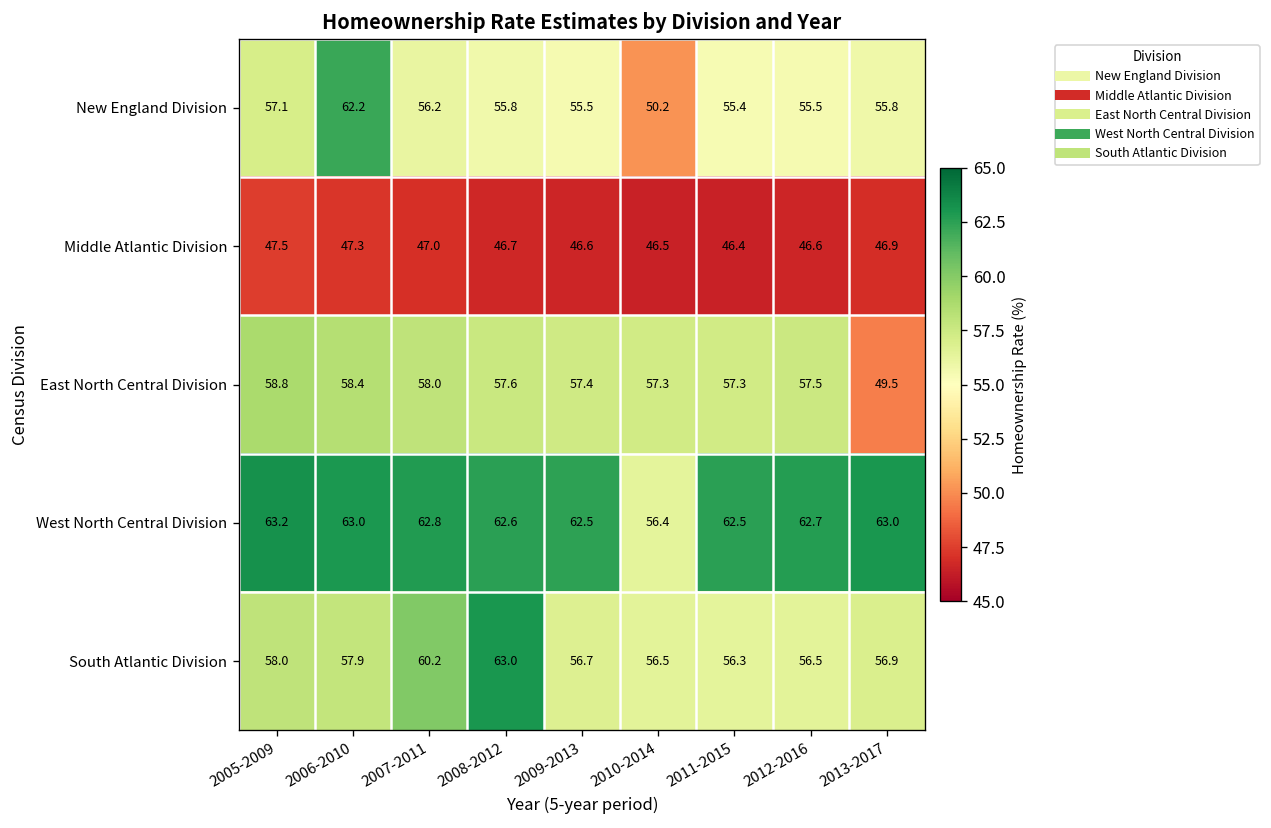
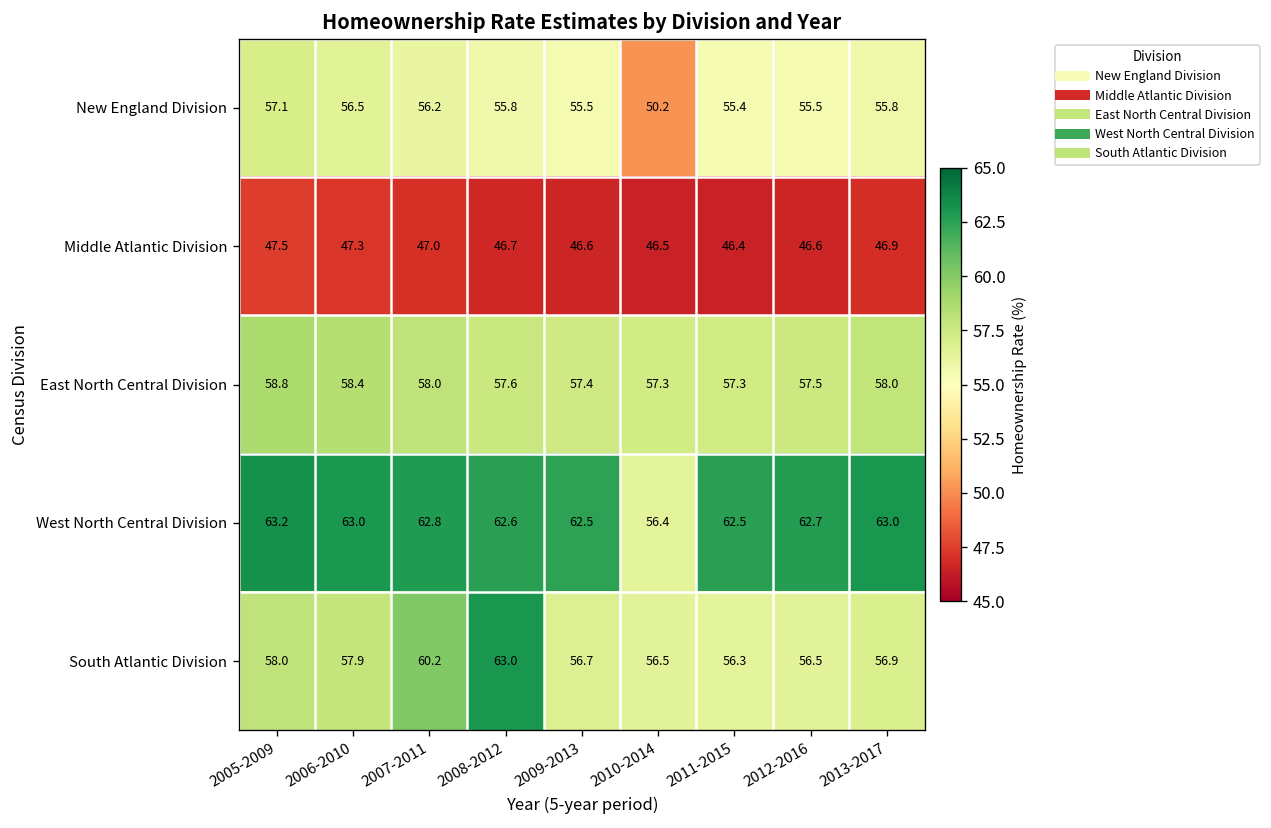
New England Division, 2006-2010: 62.2 -> 56.5
East North Central Division, 2013-2017: 49.5 -> 58.0
